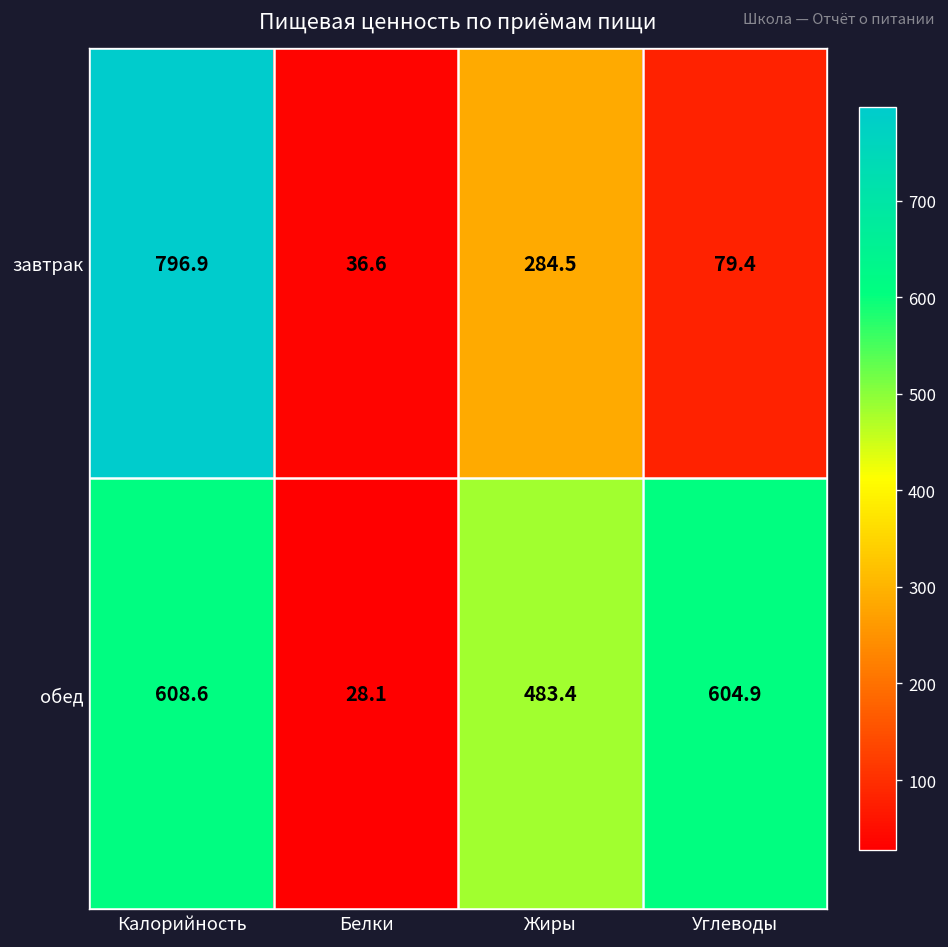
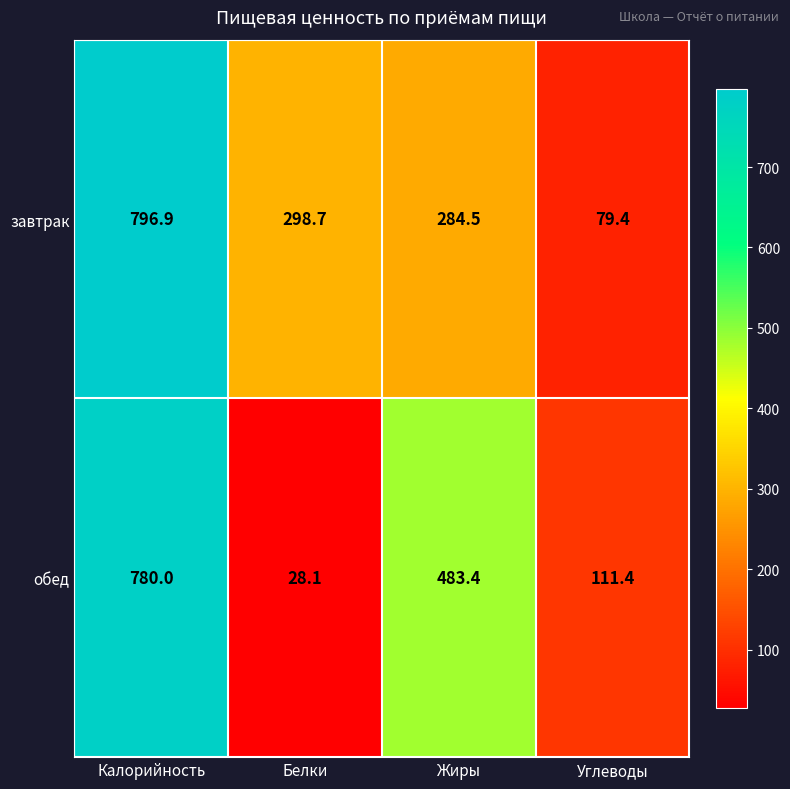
завтрак, Белки: 36.6 -> 298.7
обед, Калорийность: 608.6 -> 780.0
обед, Углеводы: 604.9 -> 111.4
